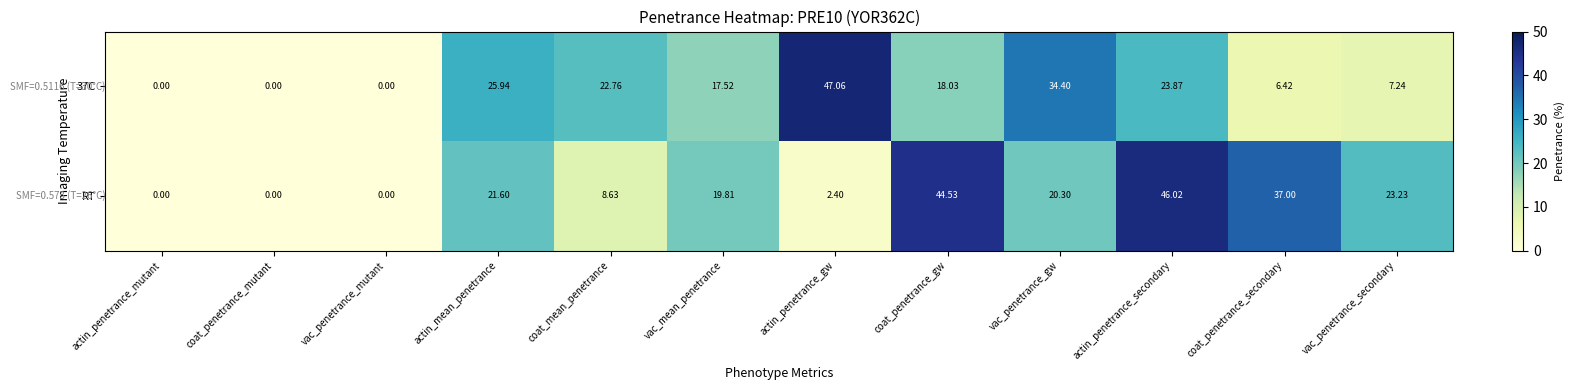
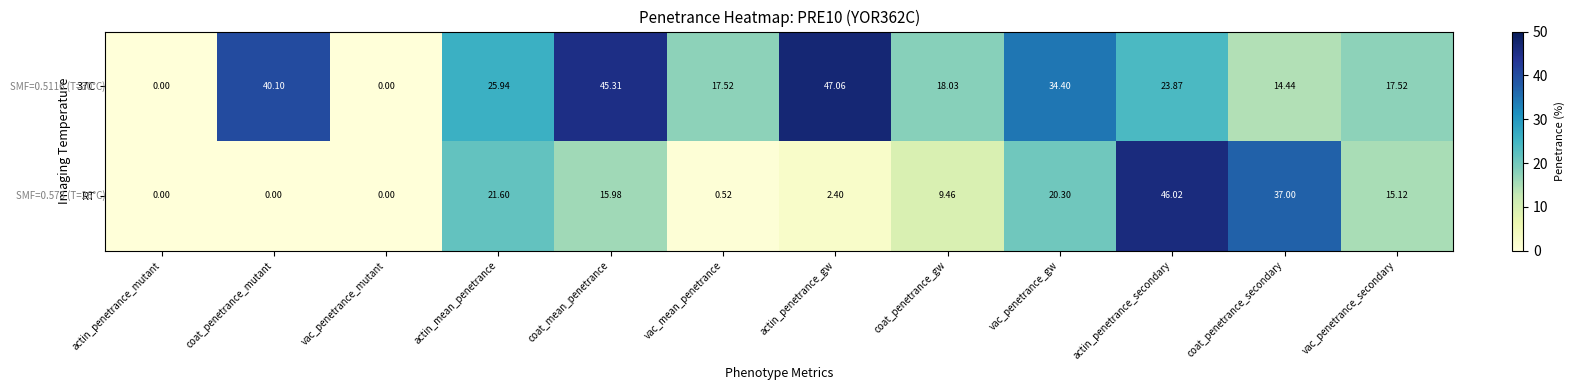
37C, coat_penetrance_mutant: 0.00 -> 40.10
37C, coat_mean_penetrance: 22.76 -> 45.31
37C, coat_penetrance_secondary: 6.42 -> 14.44
37C, vac_penetrance_secondary: 7.24 -> 17.52
RT, coat_mean_penetrance: 8.63 -> 15.98
RT, vac_mean_penetrance: 19.81 -> 0.52
RT, coat_penetrance_gw: 44.53 -> 9.46
RT, vac_penetrance_secondary: 23.23 -> 15.12
